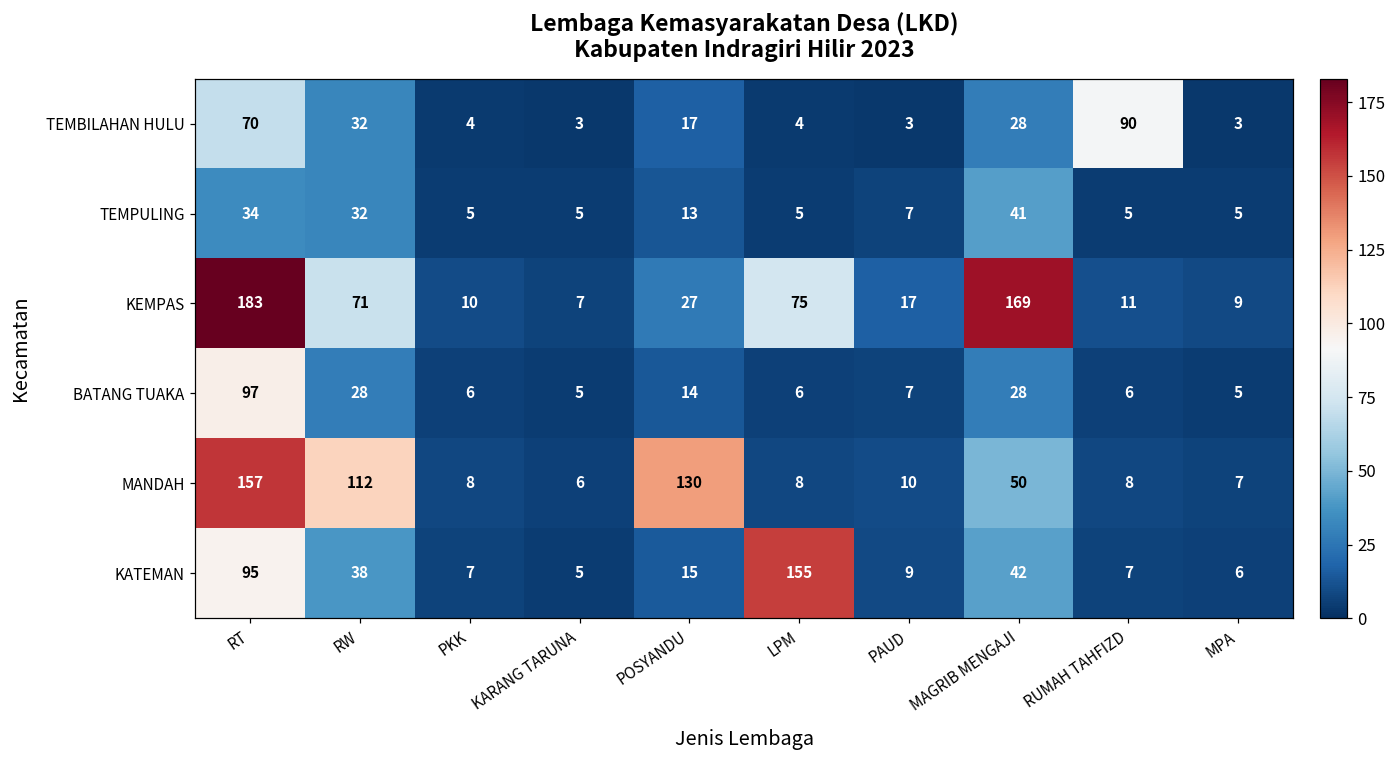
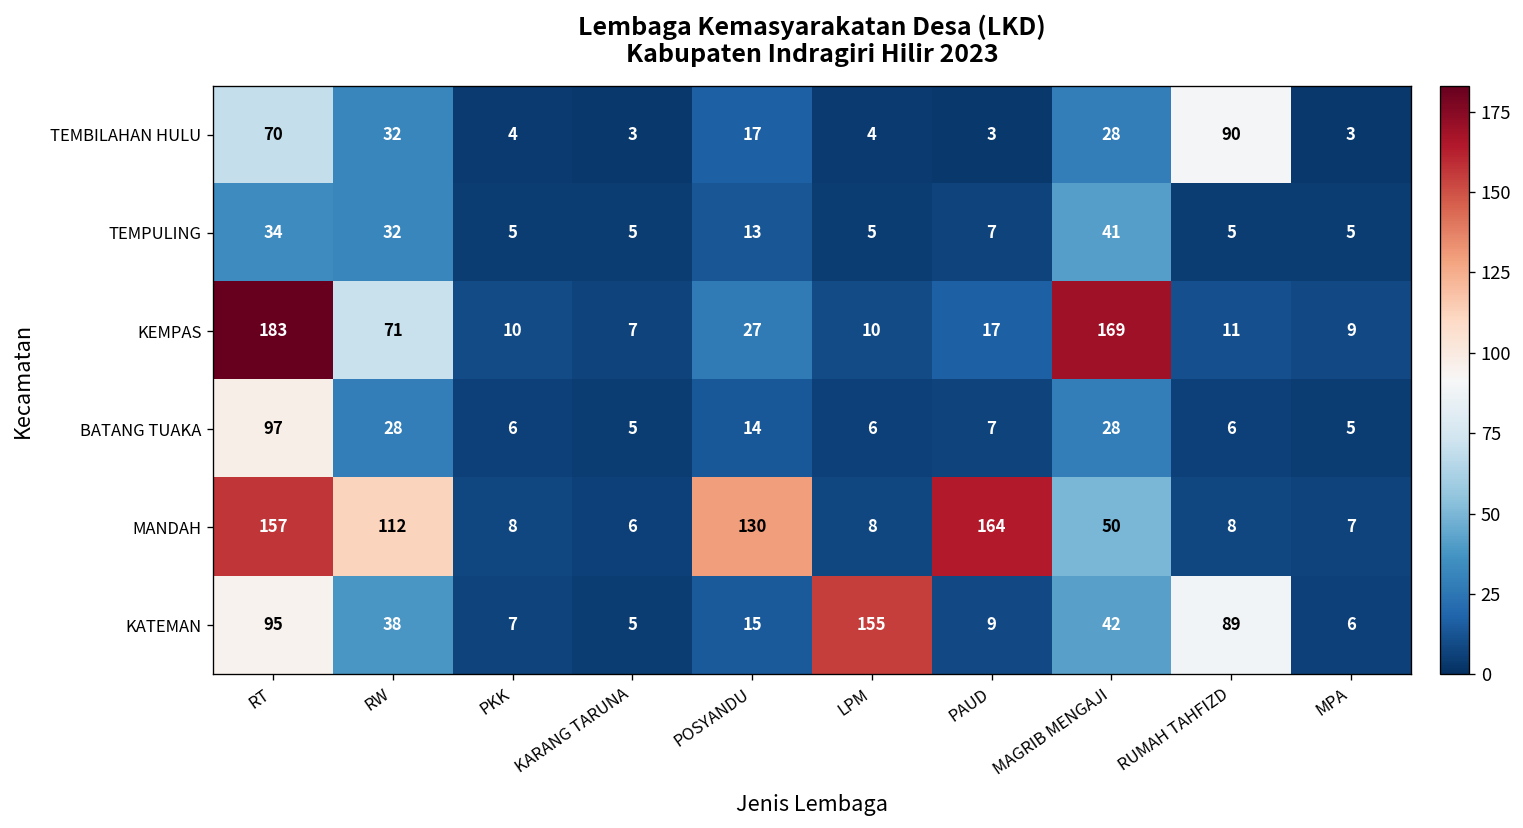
KEMPAS, LPM: 75 -> 10
MANDAH, PAUD: 10 -> 164
KATEMAN, RUMAH TAHFIZD: 7 -> 89
